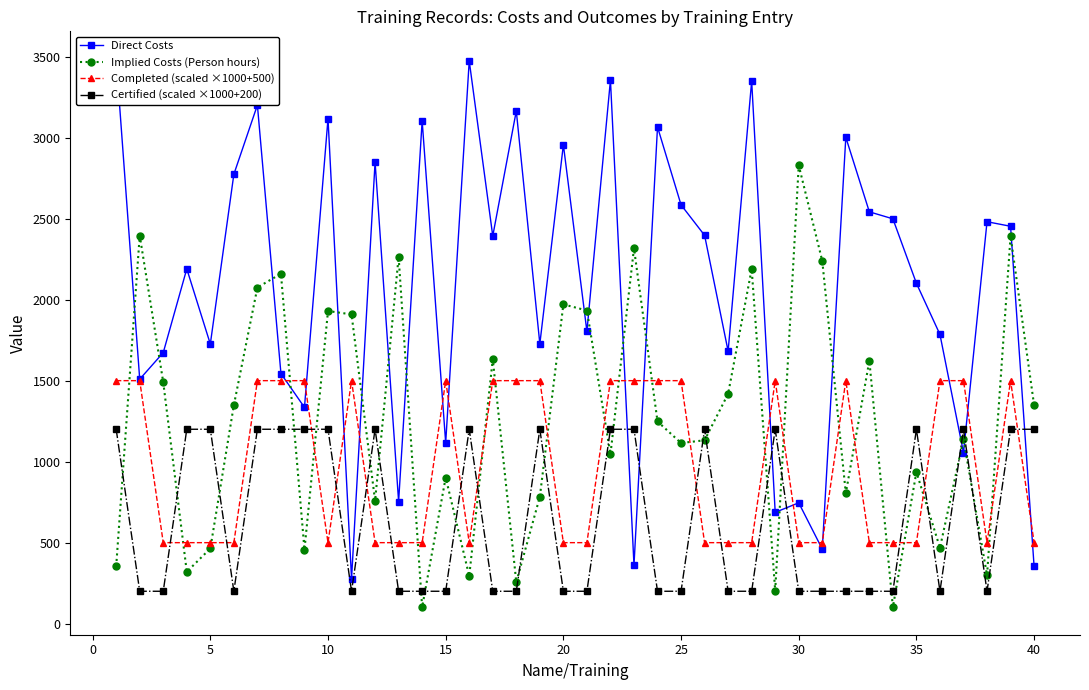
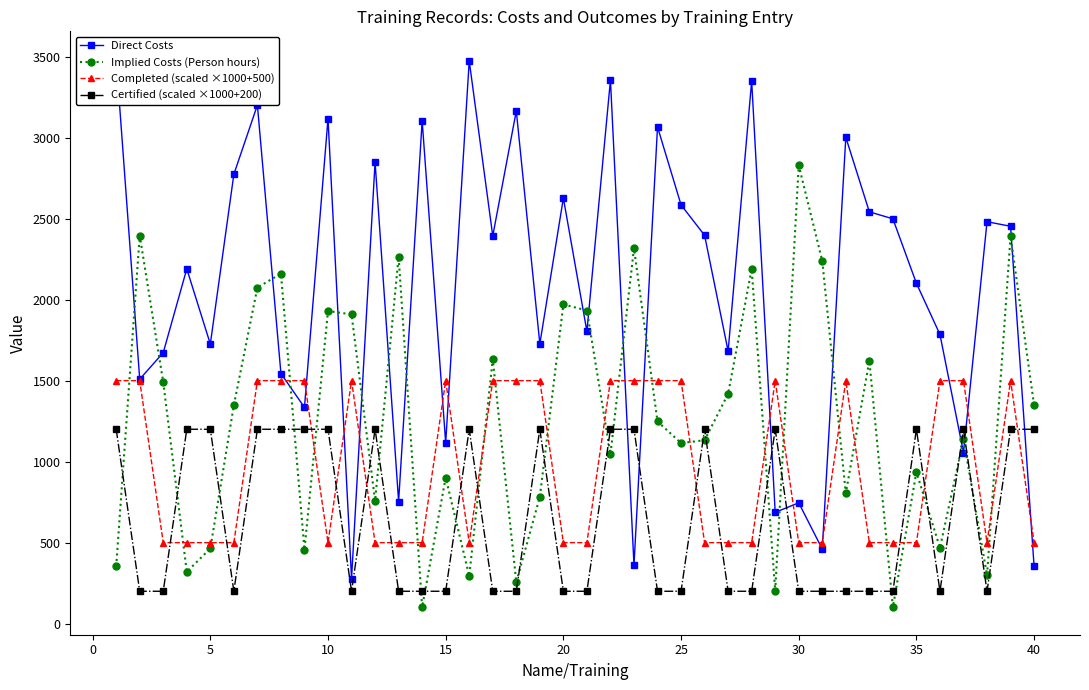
Direct Costs, 20: 2960 -> 2630
